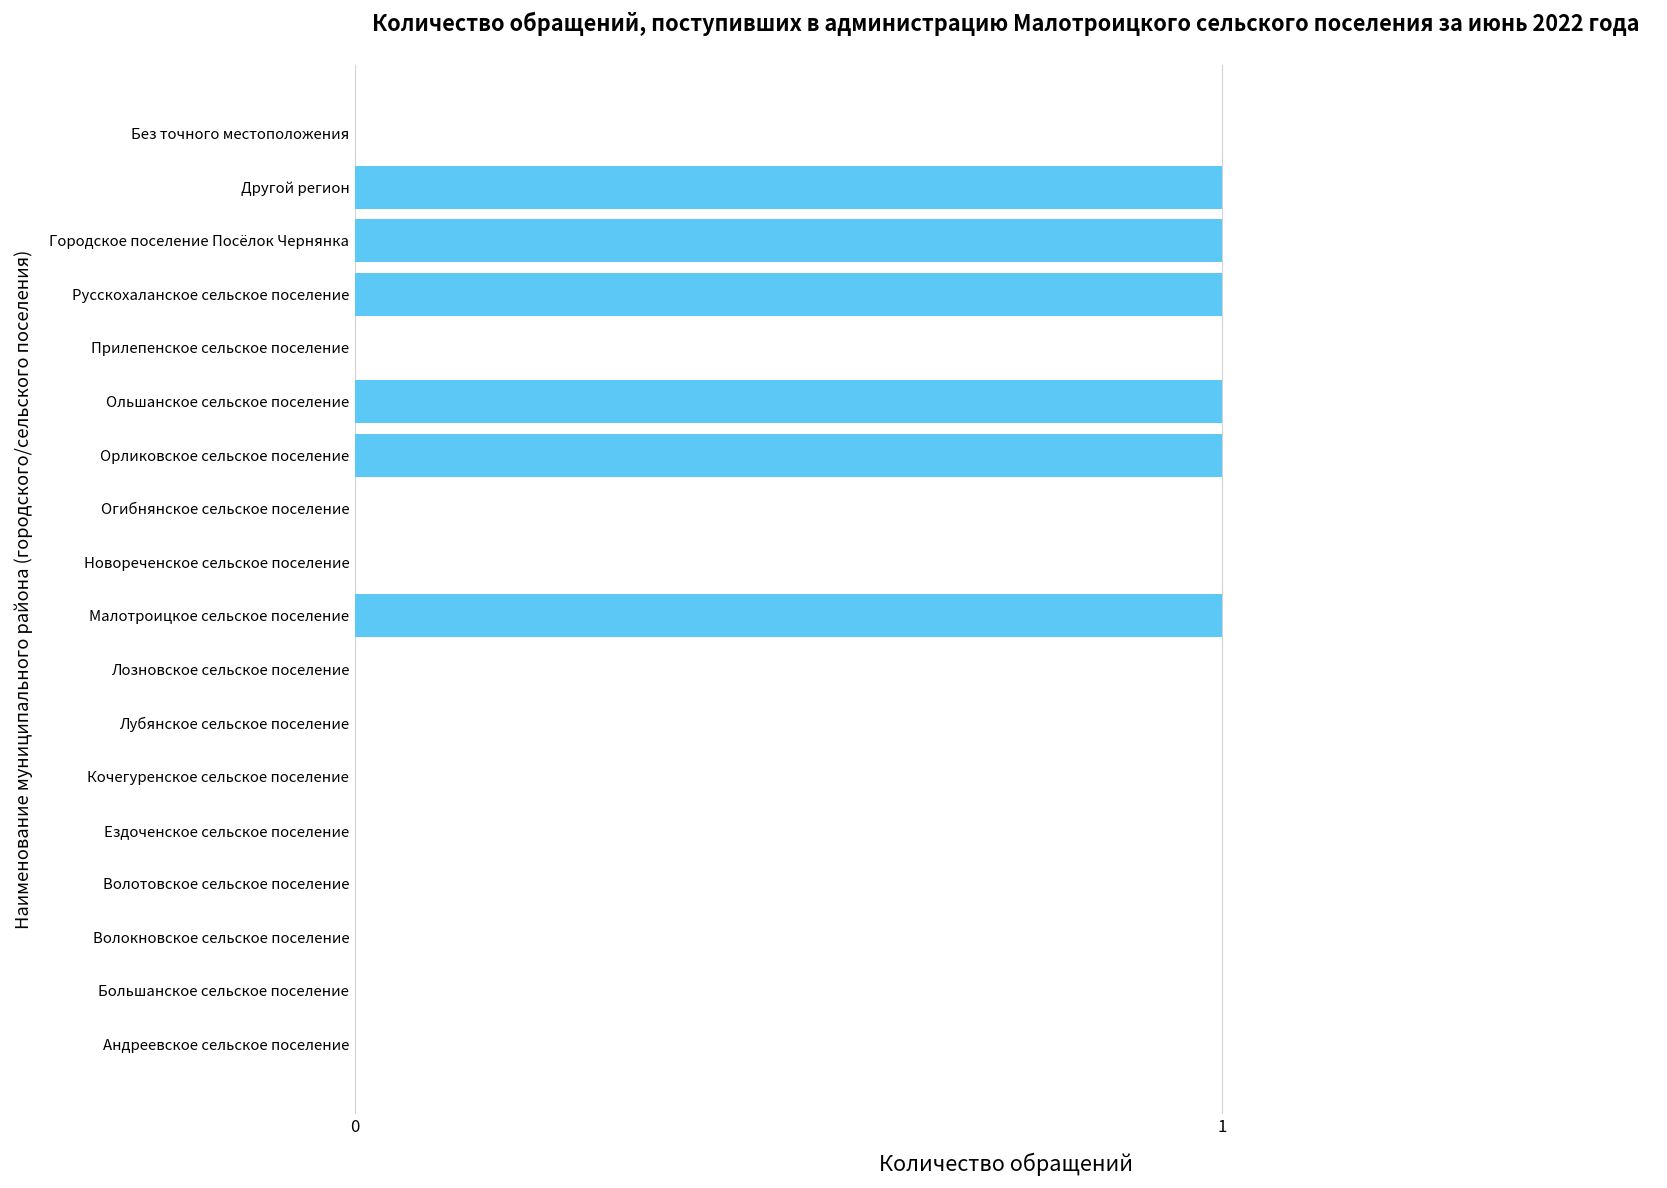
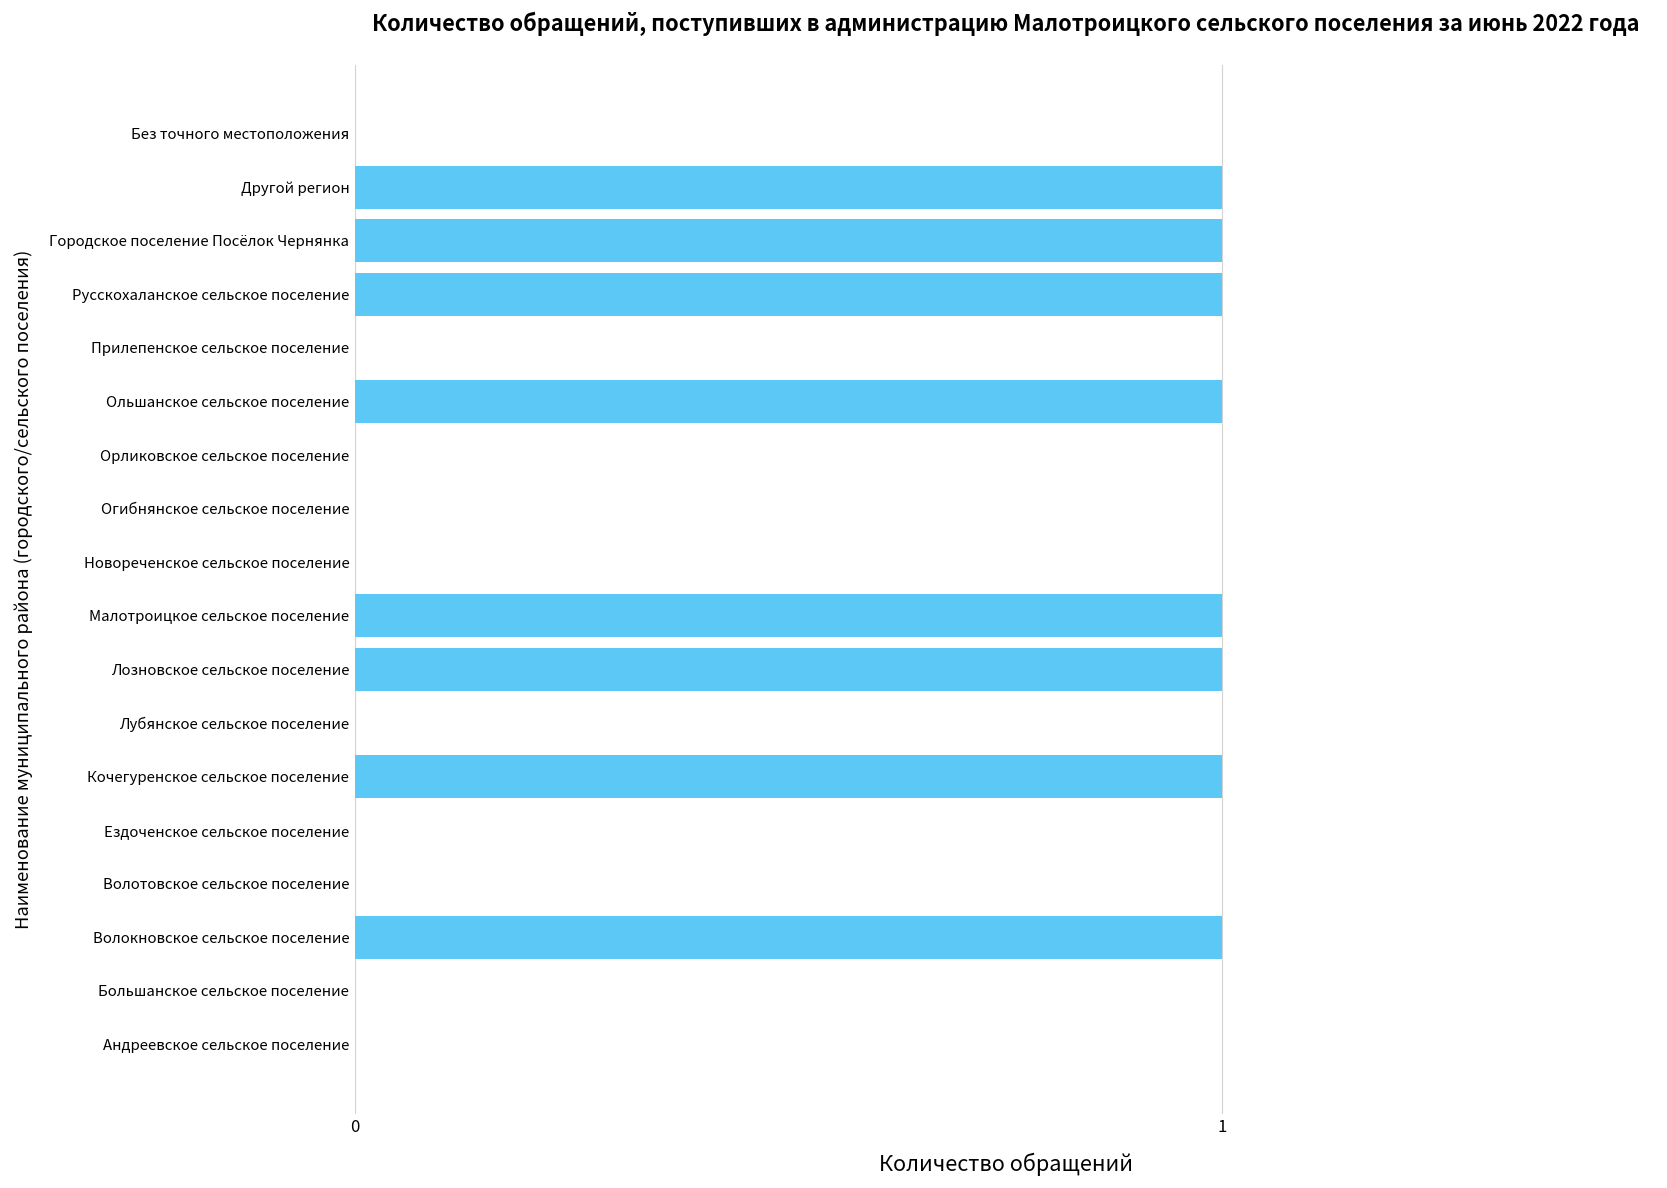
Орликовское сельское поселение: 1 -> 0
Лозновское сельское поселение: 0 -> 1
Кочегуренское сельское поселение: 0 -> 1
Волокновское сельское поселение: 0 -> 1
